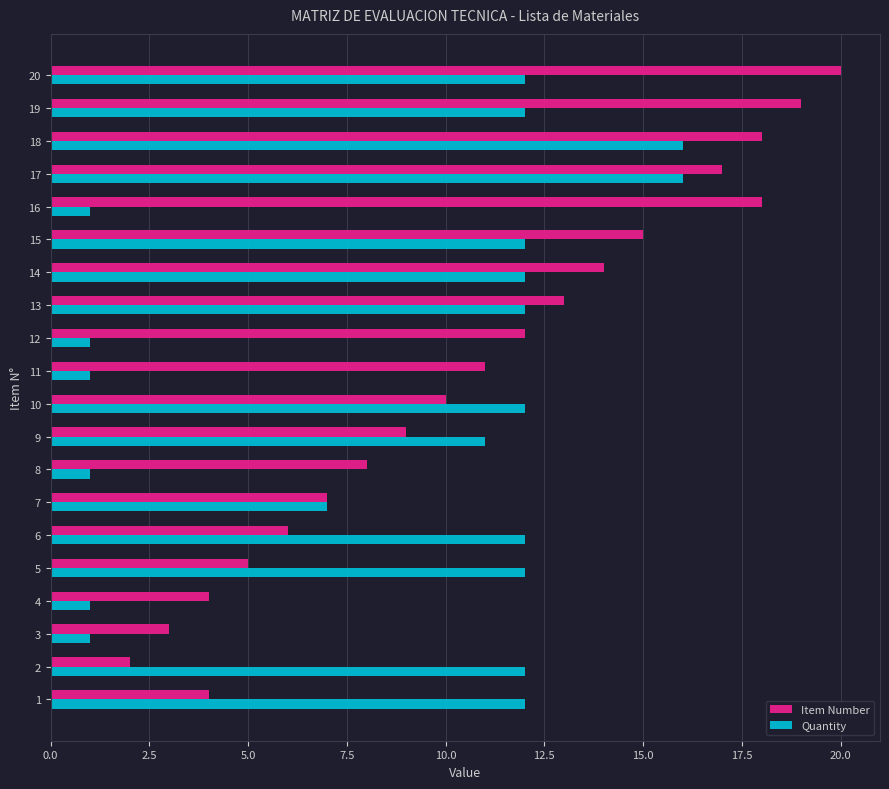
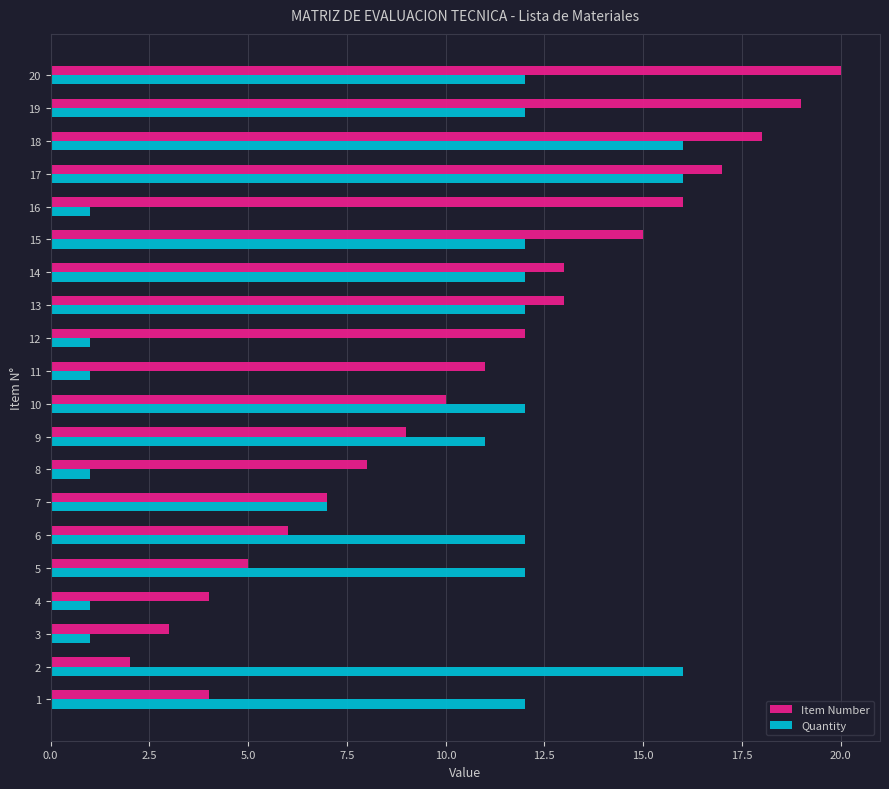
Item Number, 16: 18 -> 16
Item Number, 14: 14 -> 13
Quantity, 2: 12 -> 16
